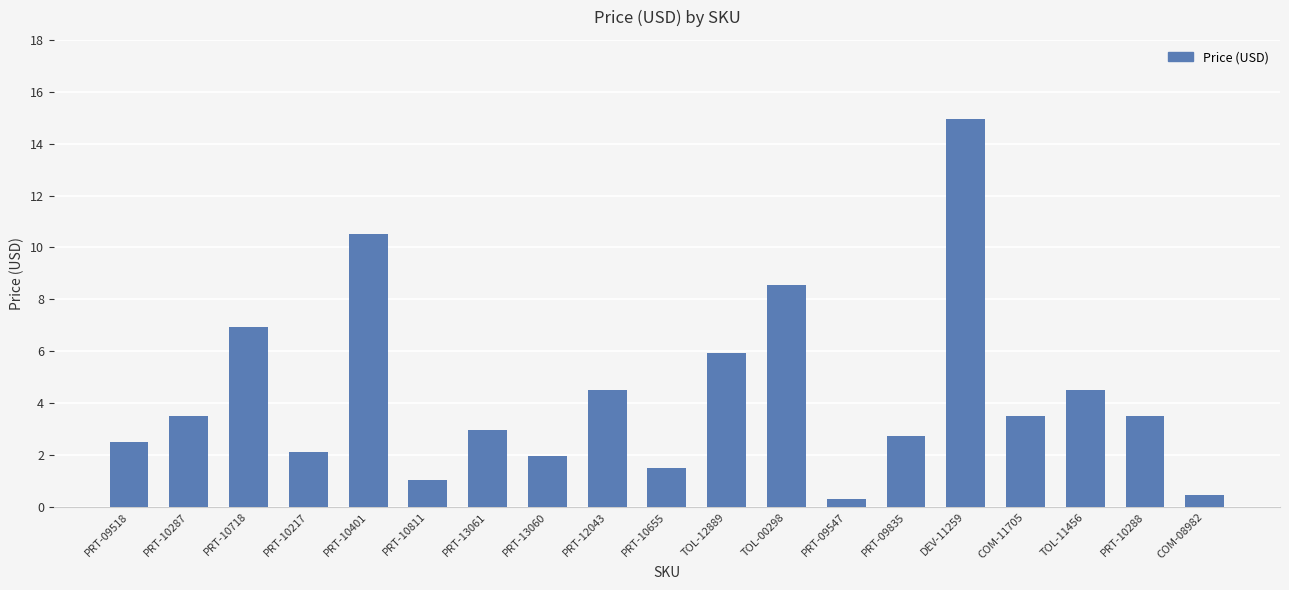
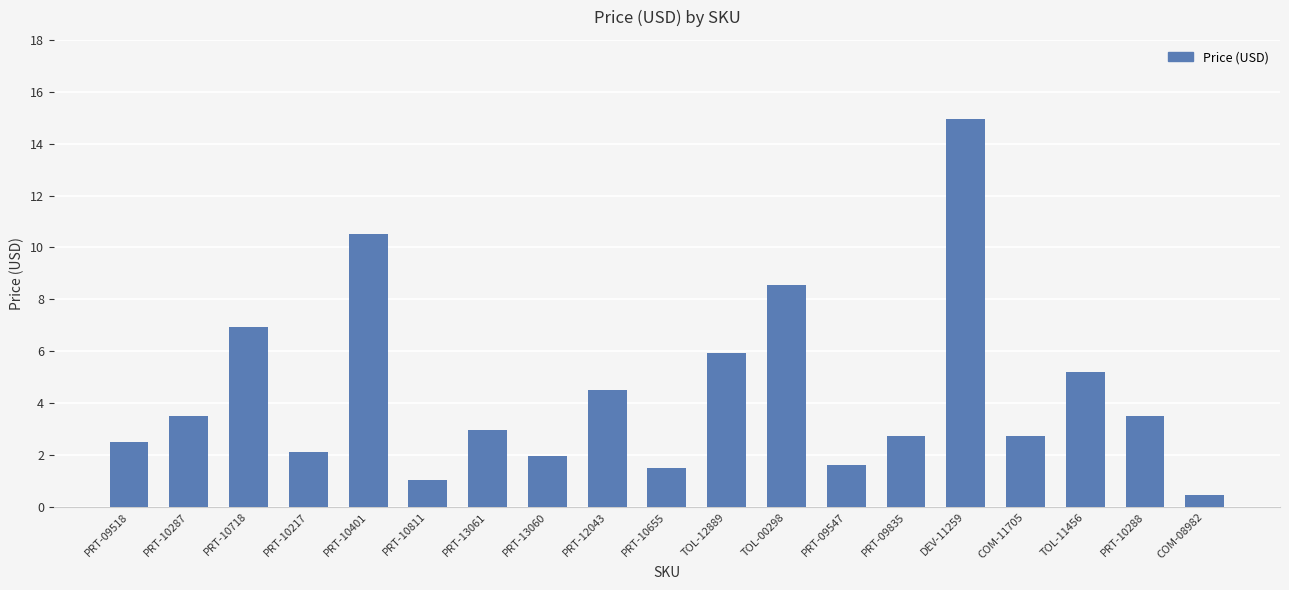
PRT-09547: 0.3 -> 1.6
COM-11705: 3.5 -> 2.8
TOL-11456: 4.5 -> 5.2
